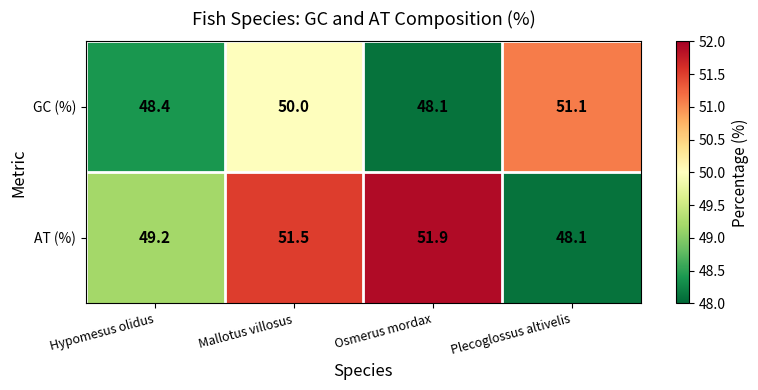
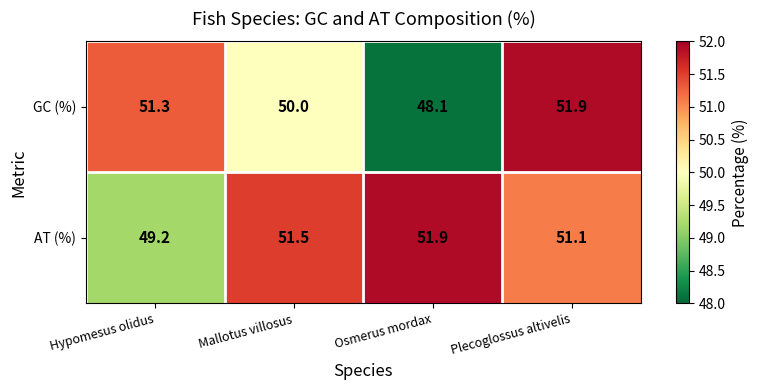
GC (%), Hypomesus olidus: 48.4 -> 51.3
GC (%), Plecoglossus altivelis: 51.1 -> 51.9
AT (%), Plecoglossus altivelis: 48.1 -> 51.1
